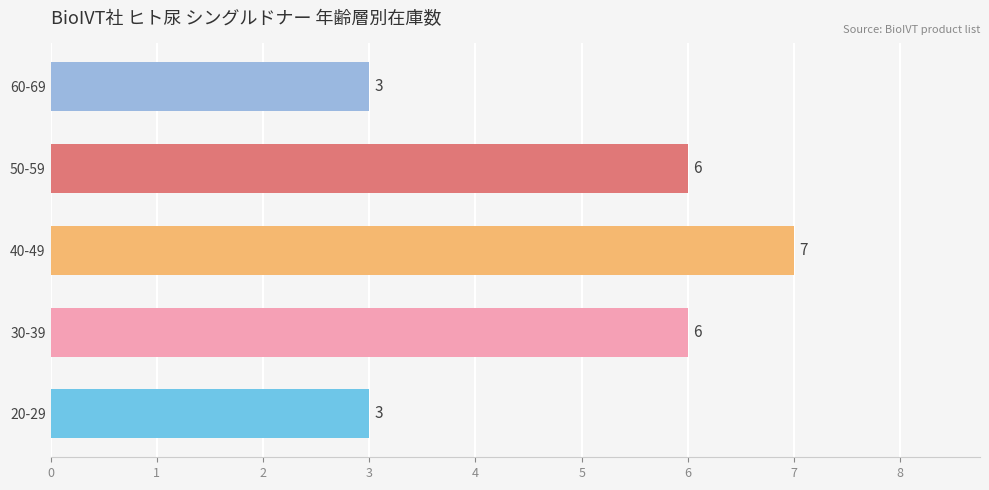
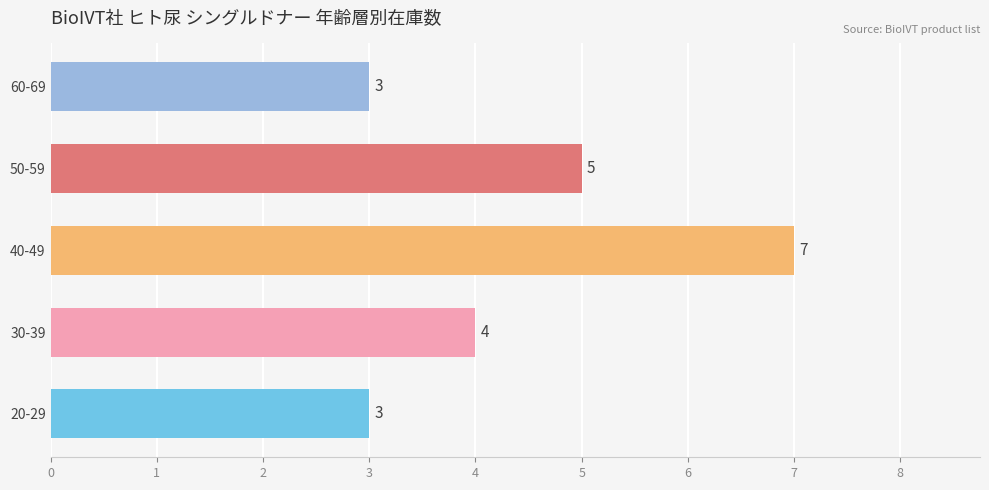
50-59: 6 -> 5
30-39: 6 -> 4
